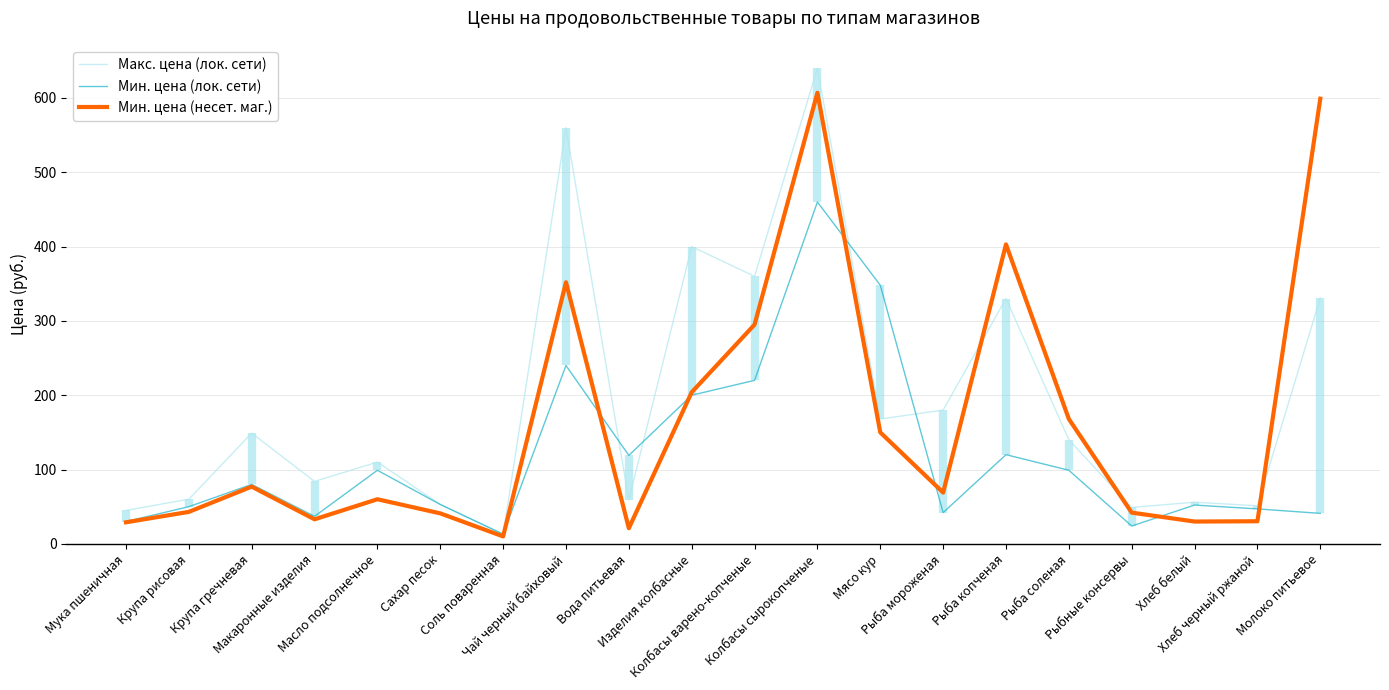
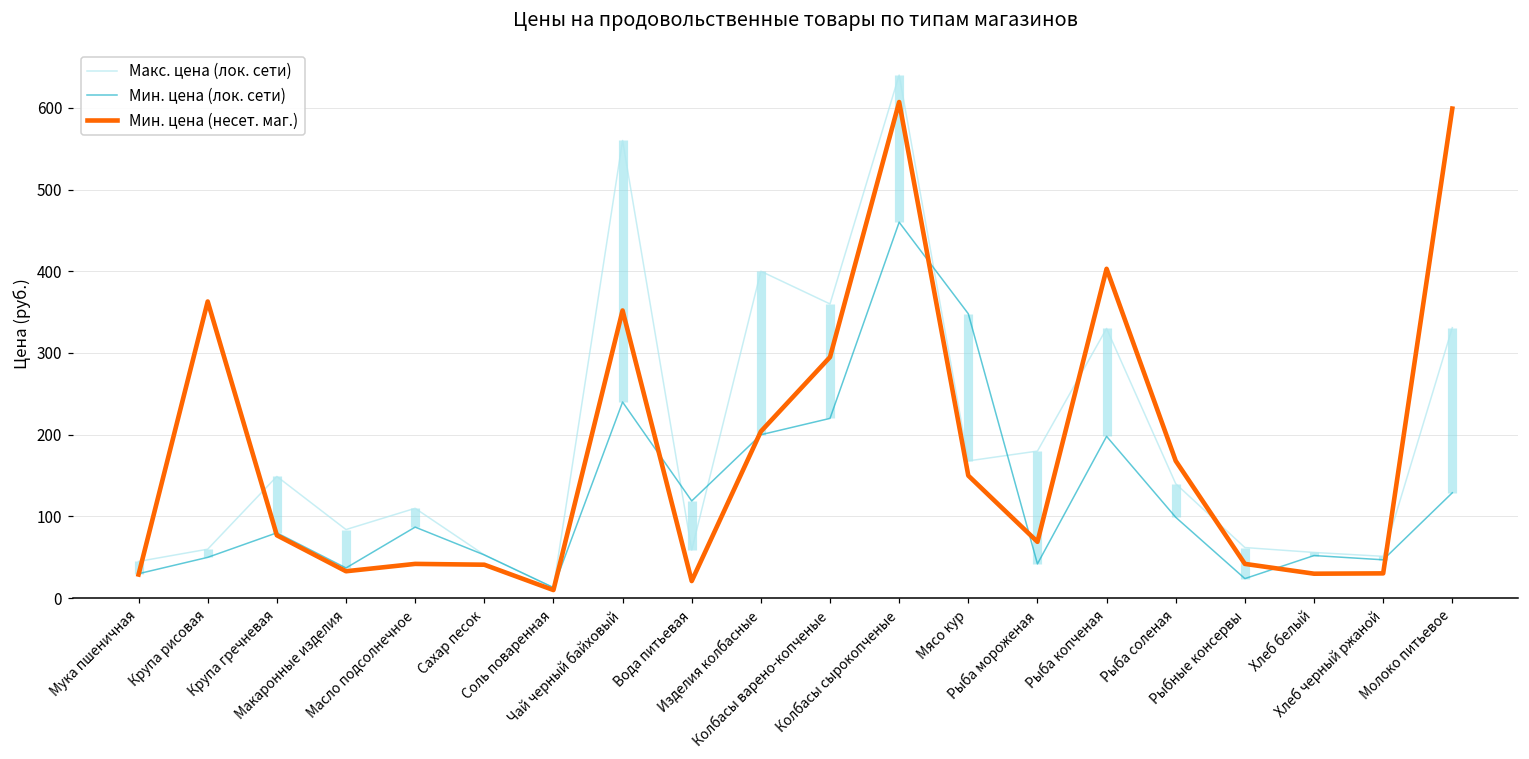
Мин. цена (несет. маг.), Крупа рисовая: 40 -> 360
Мин. цена (лок. сети), Масло подсолнечное: 100 -> 90
Мин. цена (несет. маг.), Масло подсолнечное: 60 -> 40
Мин. цена (лок. сети), Рыба копченая: 120 -> 200
Макс. цена (лок. сети), Рыбные консервы: 50 -> 60
Мин. цена (лок. сети), Молоко питьевое: 40 -> 130
